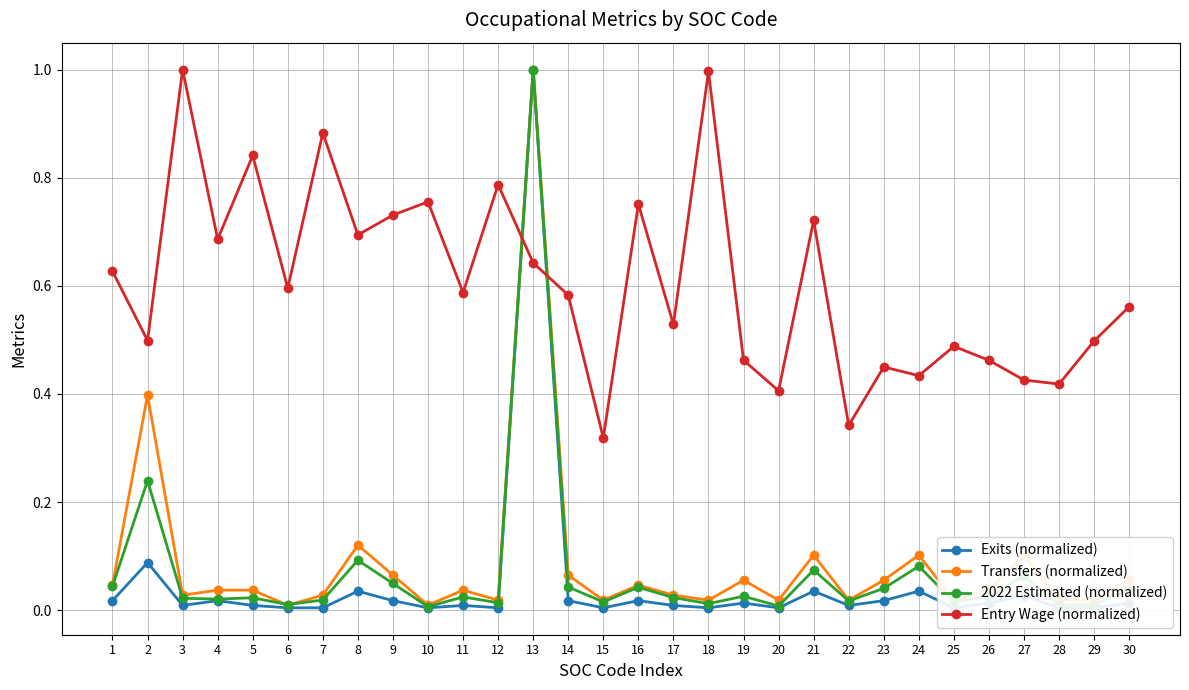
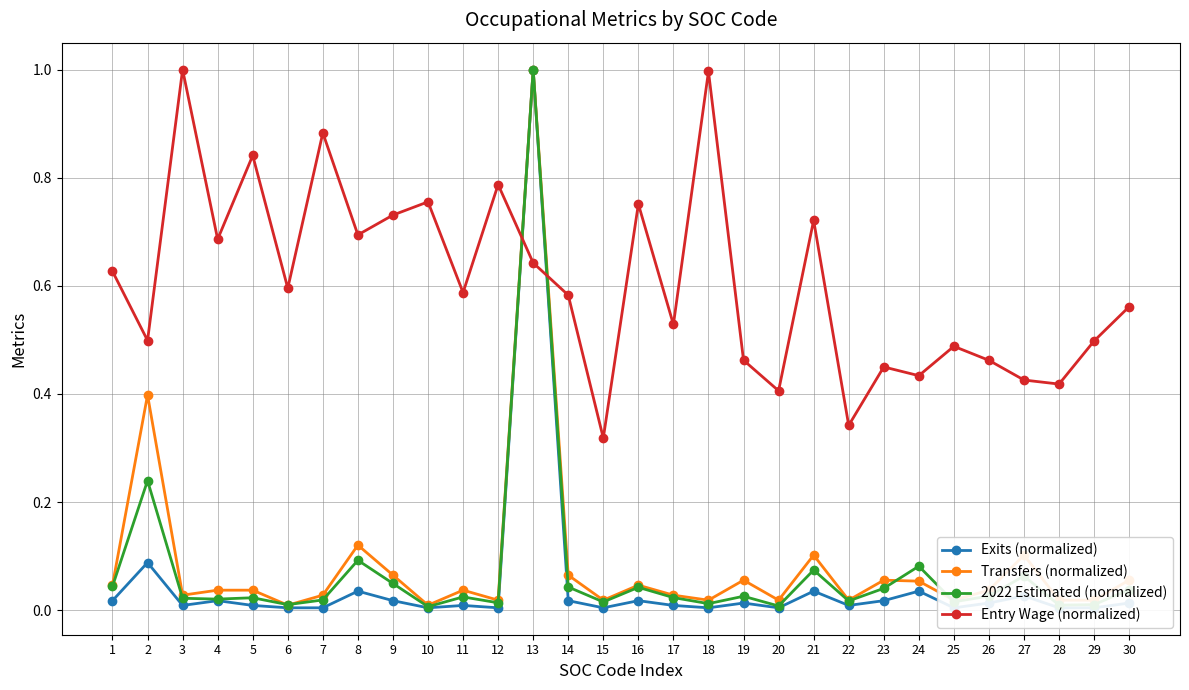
Transfers (normalized), 24: 0.10 -> 0.05
